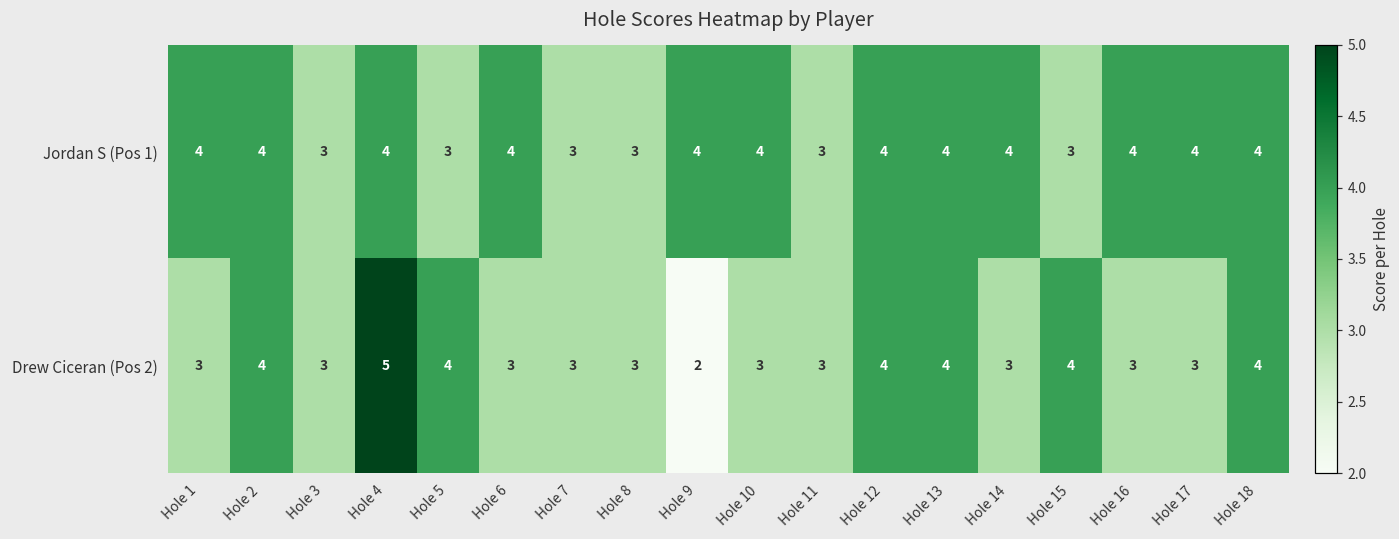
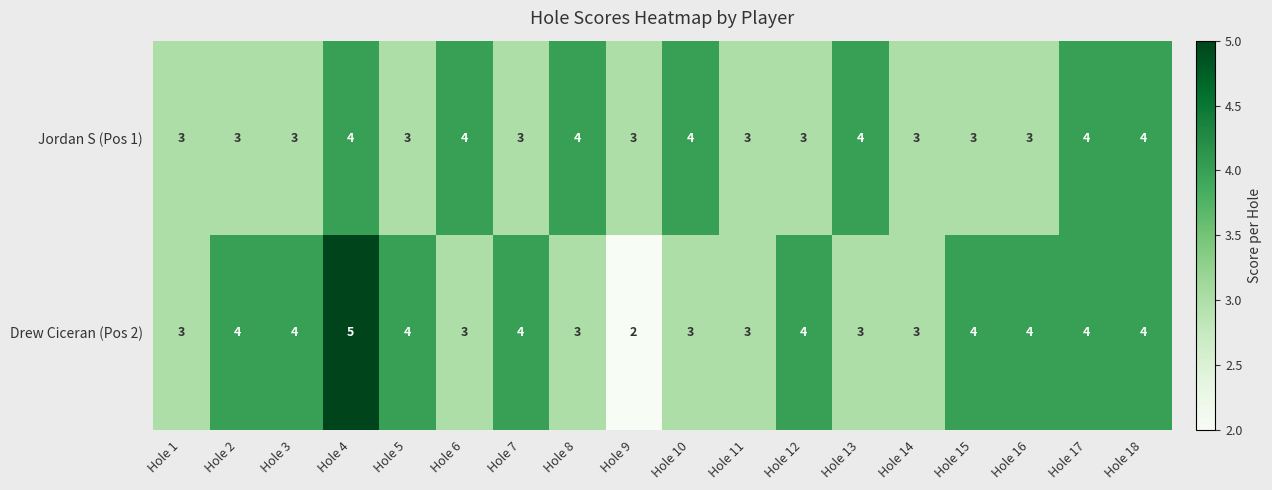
Jordan S (Pos 1), Hole 1: 4 -> 3
Jordan S (Pos 1), Hole 2: 4 -> 3
Jordan S (Pos 1), Hole 8: 3 -> 4
Jordan S (Pos 1), Hole 9: 4 -> 3
Jordan S (Pos 1), Hole 12: 4 -> 3
Jordan S (Pos 1), Hole 14: 4 -> 3
Jordan S (Pos 1), Hole 16: 4 -> 3
Drew Ciceran (Pos 2), Hole 3: 3 -> 4
Drew Ciceran (Pos 2), Hole 7: 3 -> 4
Drew Ciceran (Pos 2), Hole 13: 4 -> 3
Drew Ciceran (Pos 2), Hole 16: 3 -> 4
Drew Ciceran (Pos 2), Hole 17: 3 -> 4
